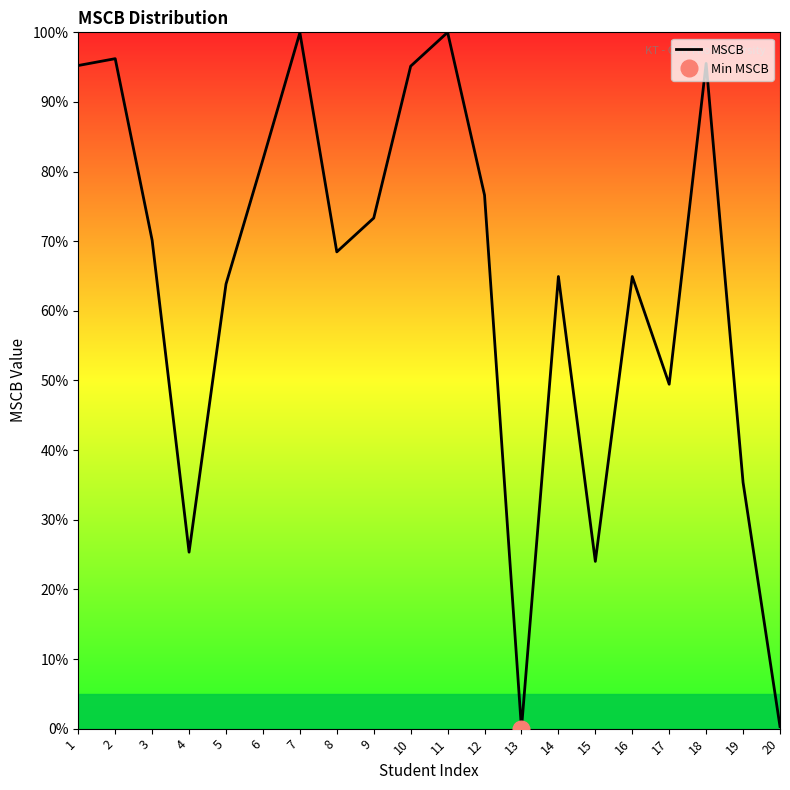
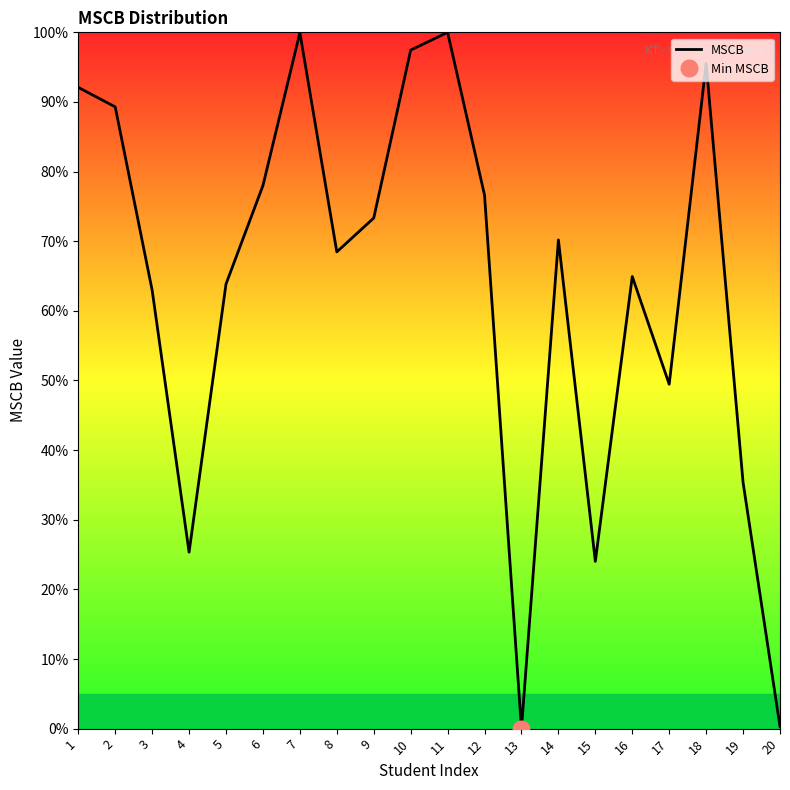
MSCB, 1: 95% -> 92%
MSCB, 2: 96% -> 89%
MSCB, 3: 70% -> 63%
MSCB, 6: 82% -> 78%
MSCB, 10: 95% -> 97%
MSCB, 14: 65% -> 70%
